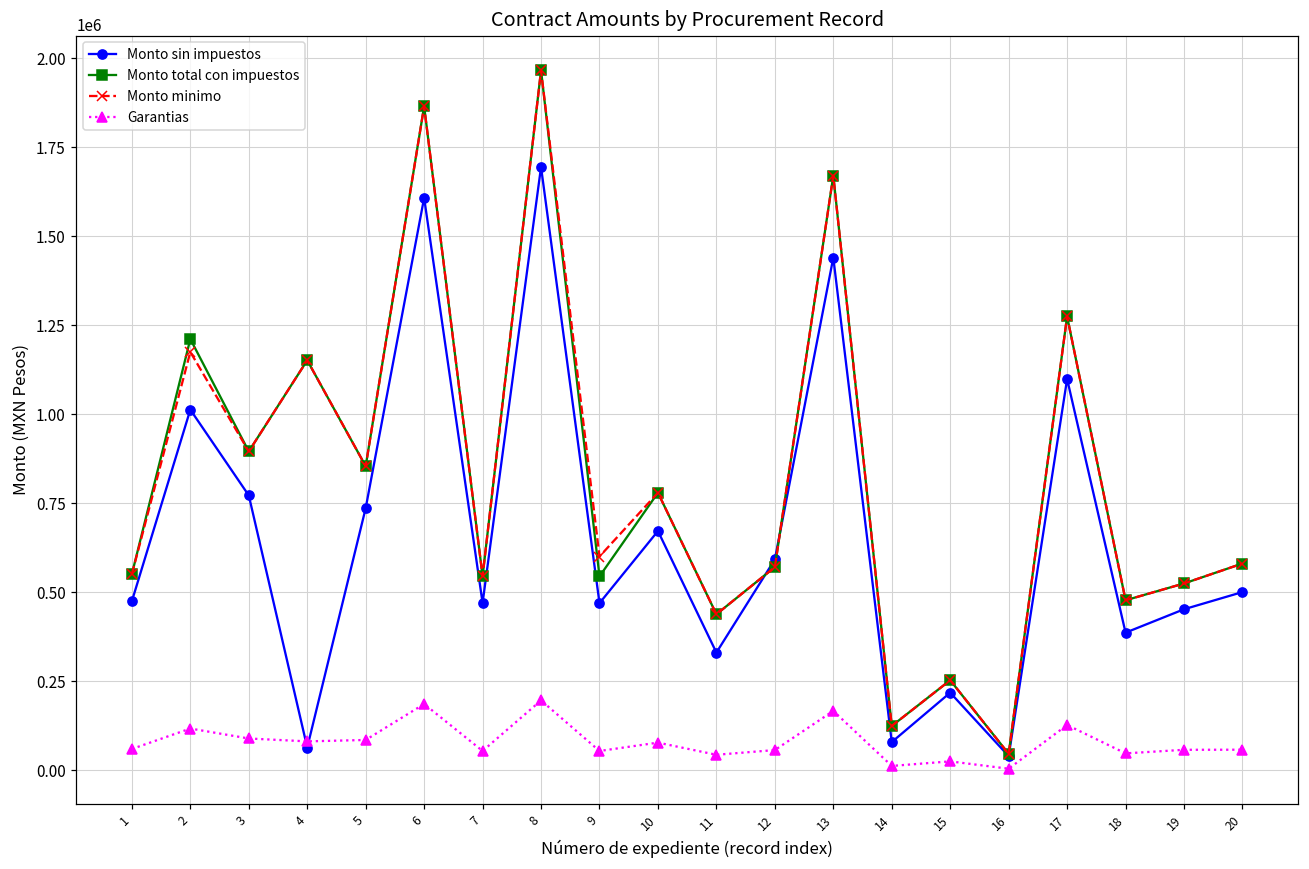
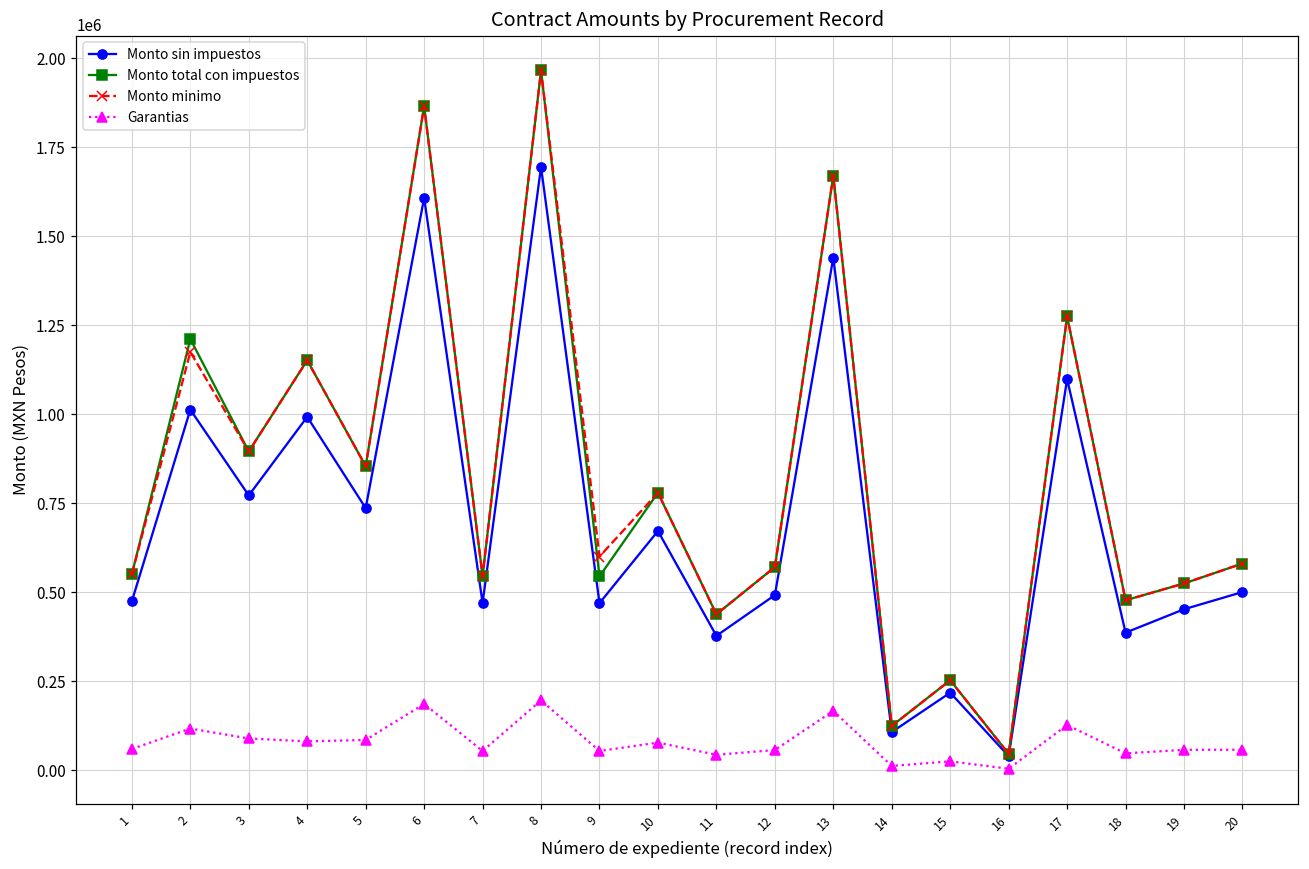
Monto sin impuestos, 4: 60000 -> 990000
Monto sin impuestos, 11: 330000 -> 380000
Monto sin impuestos, 12: 590000 -> 490000
Monto sin impuestos, 14: 80000 -> 110000
